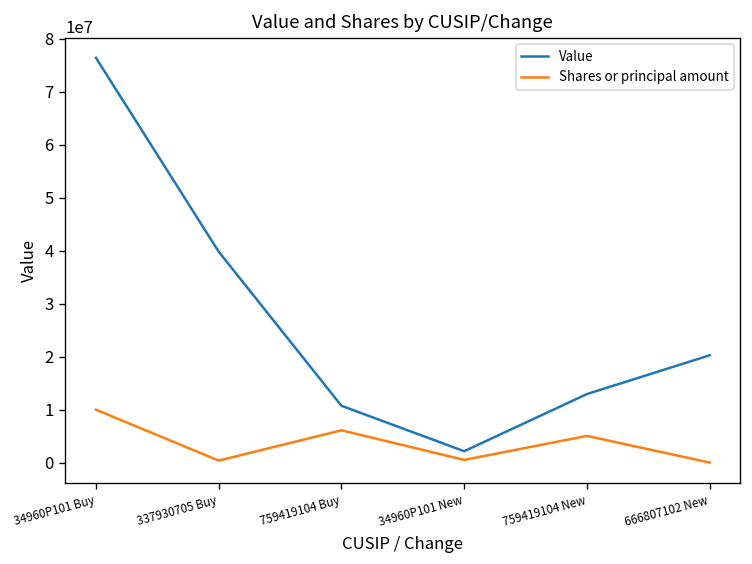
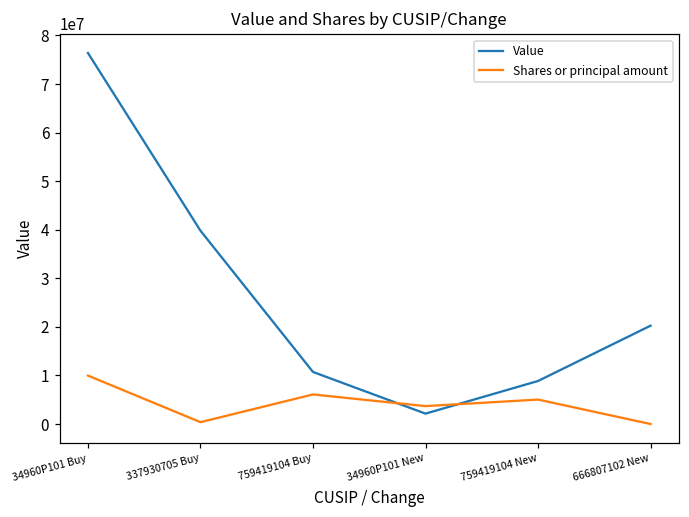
Shares or principal amount, 34960P101 New: 1000000 -> 4000000
Value, 759419104 New: 13000000 -> 9000000
